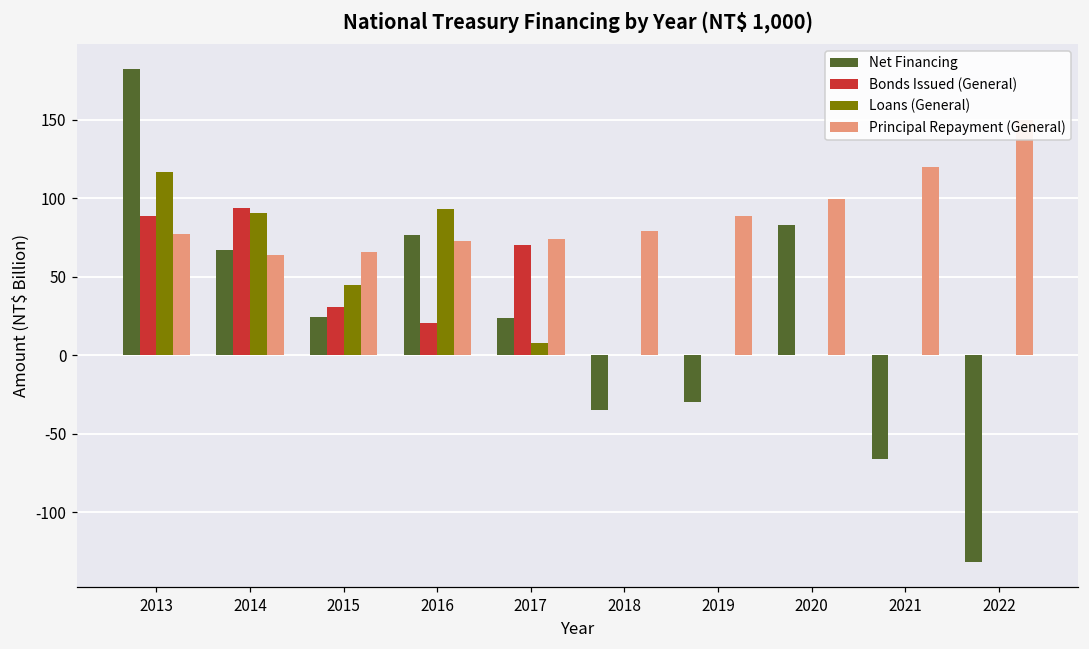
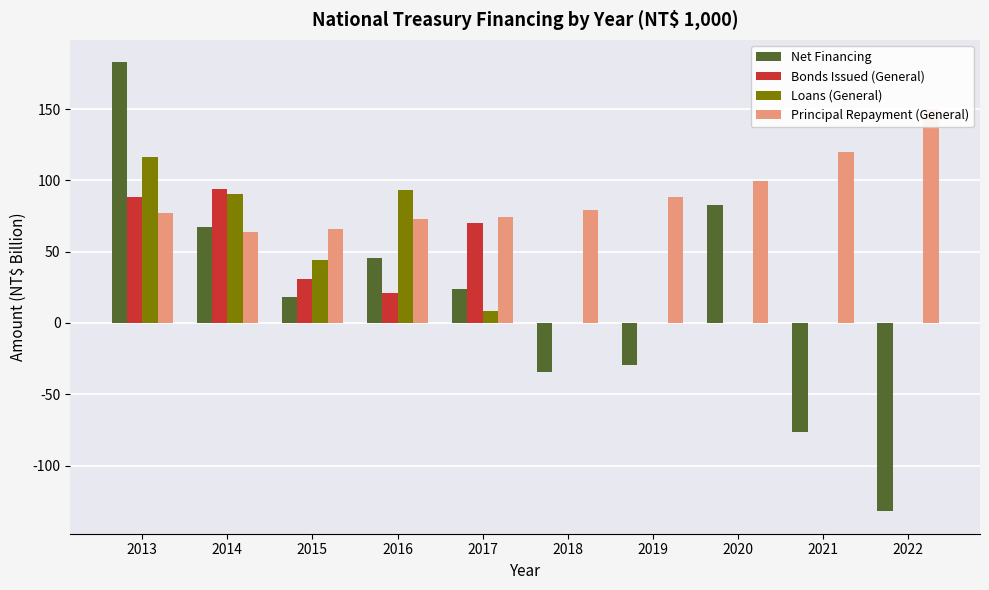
Net Financing, 2015: 24 -> 18
Net Financing, 2016: 77 -> 46
Net Financing, 2021: -66 -> -76
